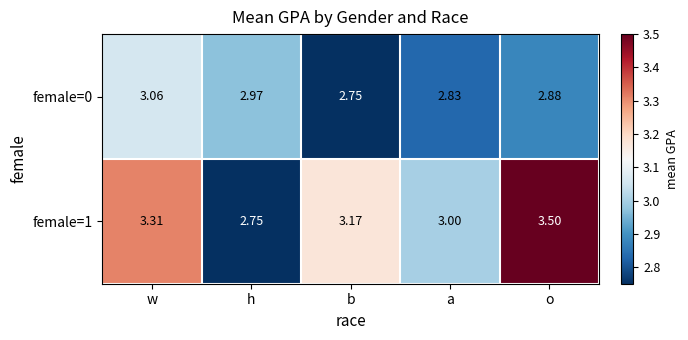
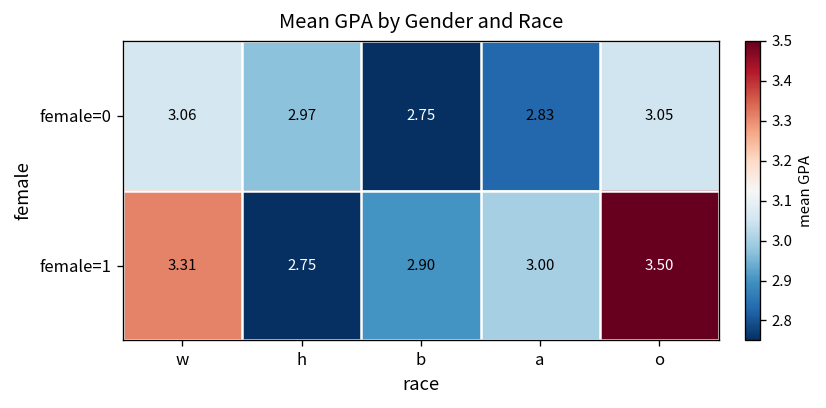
female=0, o: 2.88 -> 3.05
female=1, b: 3.17 -> 2.90
